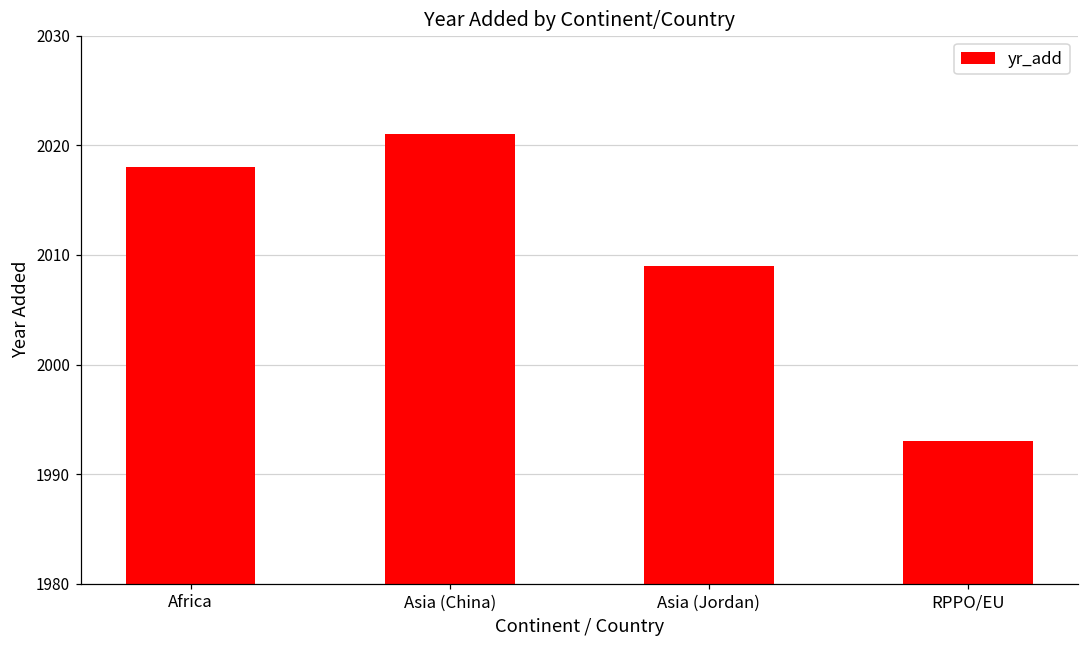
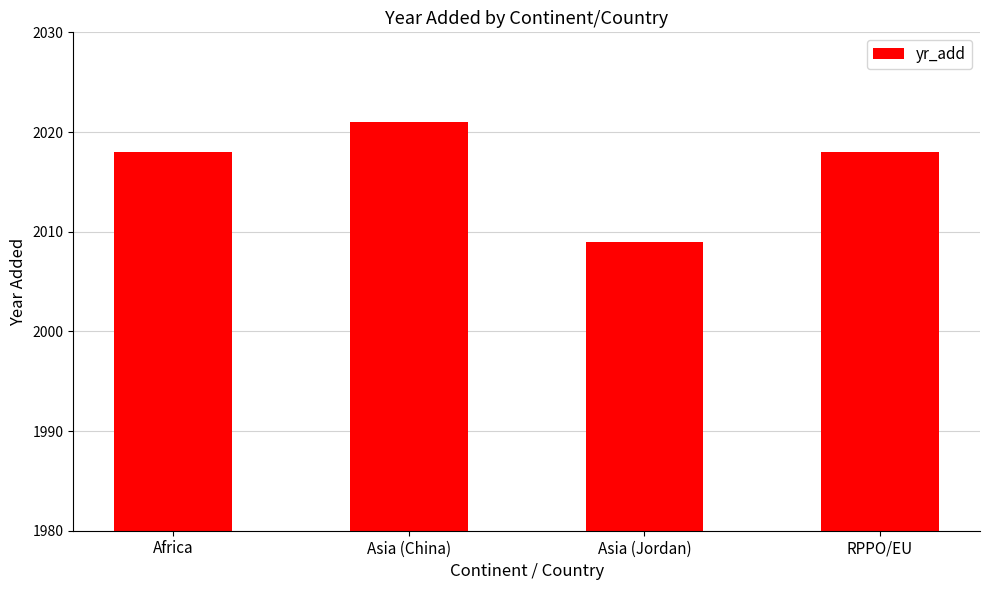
RPPO/EU: 1993 -> 2018
